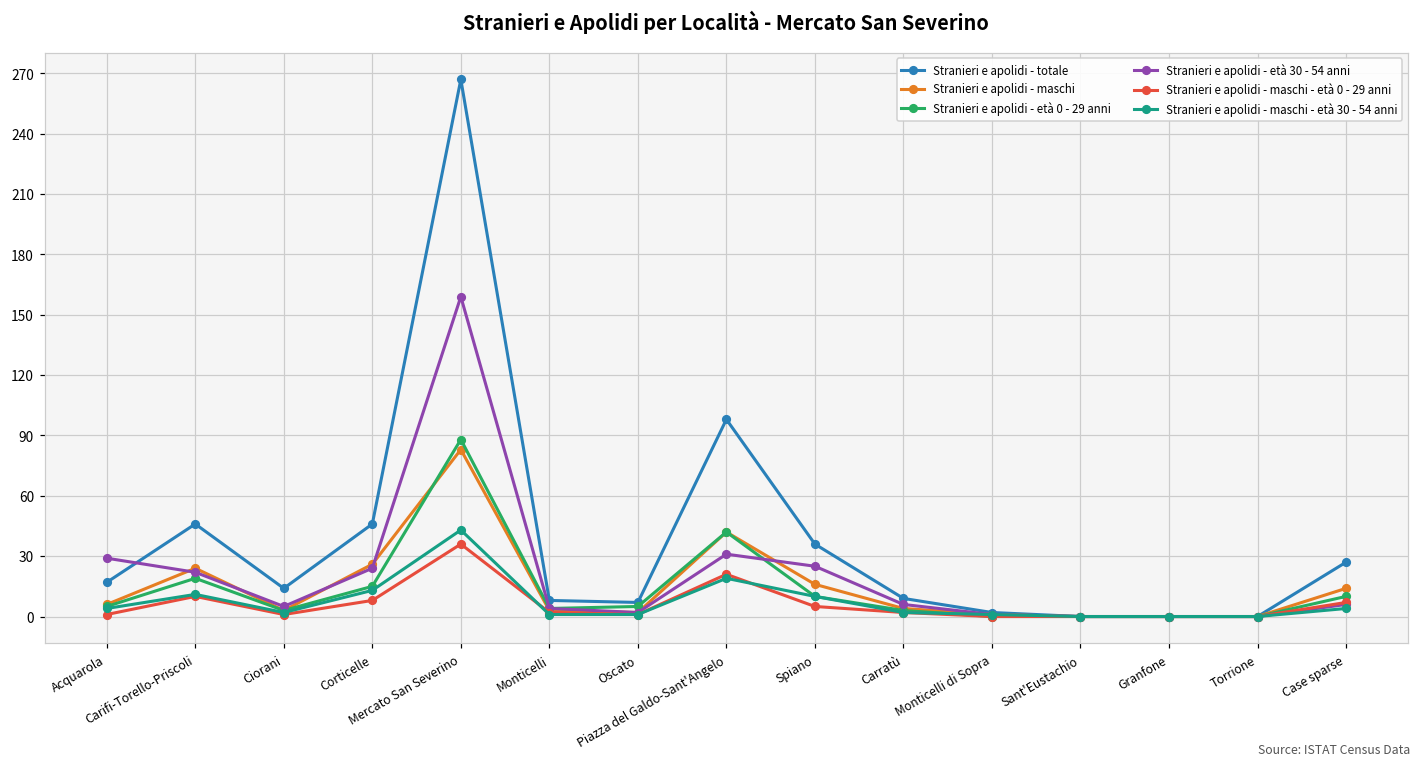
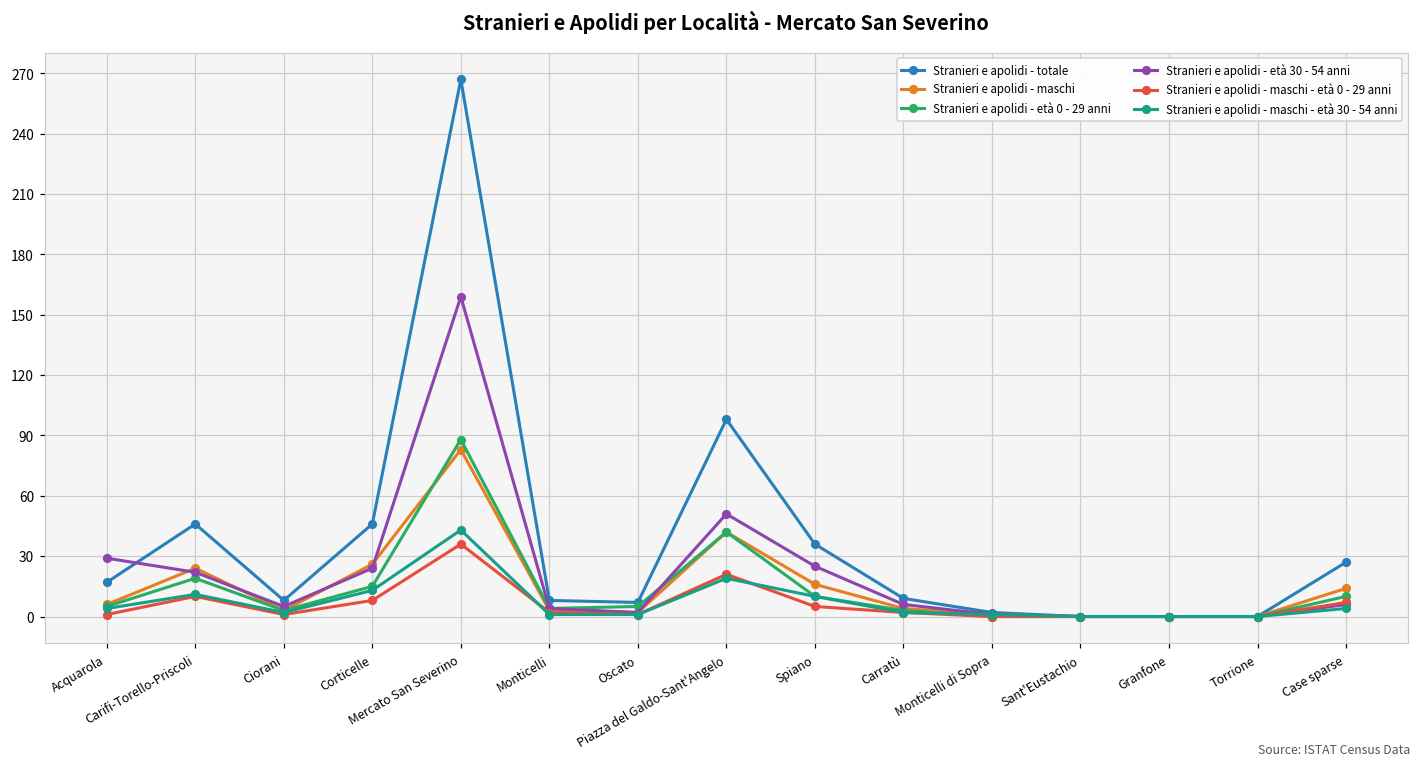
Stranieri e apolidi - totale, Ciorani: 14 -> 8
Stranieri e apolidi - età 30 - 54 anni, Piazza del Galdo-Sant'Angelo: 31 -> 51
